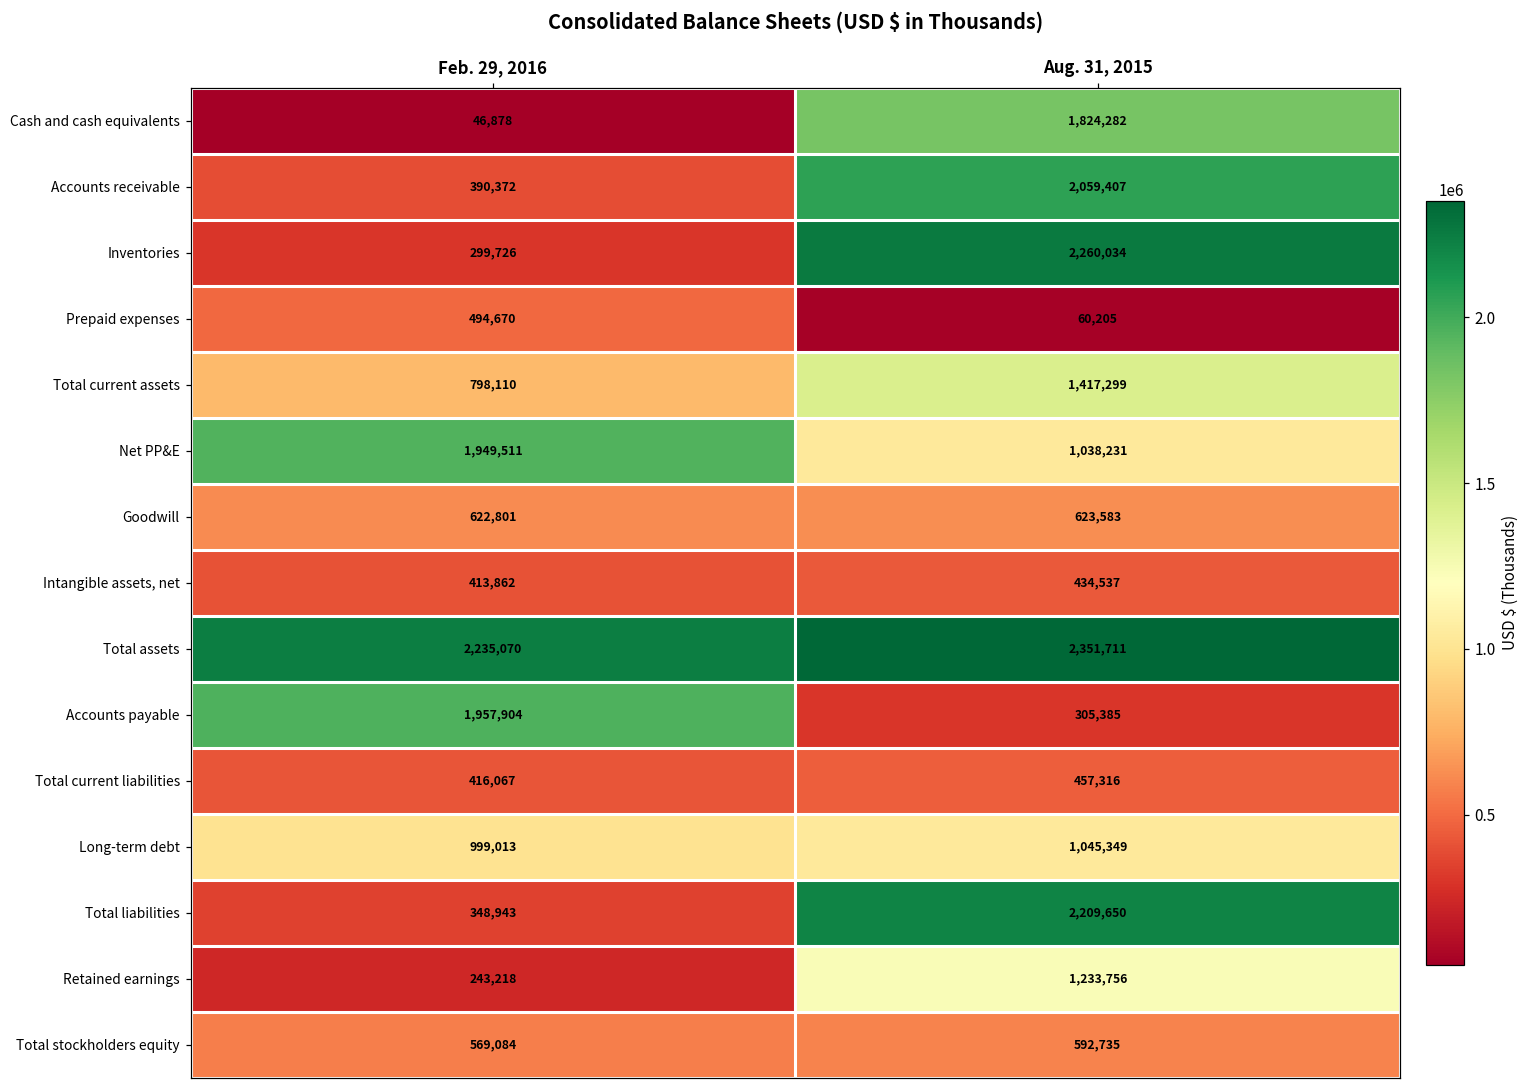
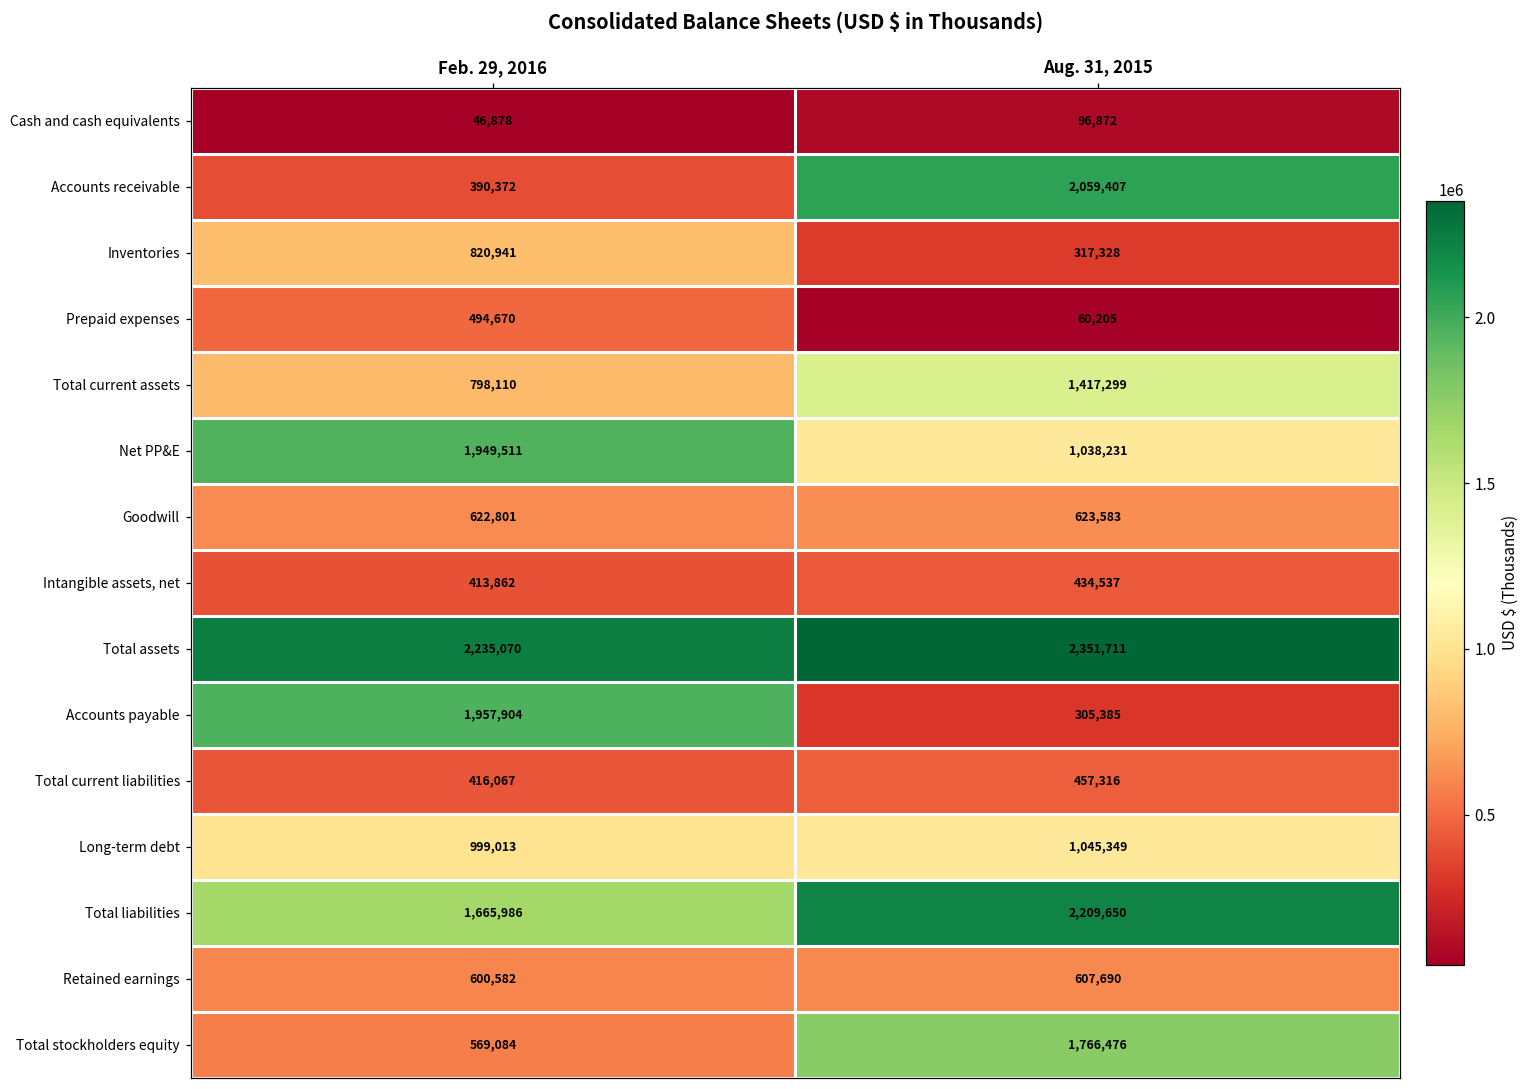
Cash and cash equivalents, Aug. 31, 2015: 1,824,282 -> 96,872
Inventories, Feb. 29, 2016: 299,726 -> 820,941
Inventories, Aug. 31, 2015: 2,260,034 -> 317,328
Total liabilities, Feb. 29, 2016: 348,943 -> 1,665,986
Retained earnings, Feb. 29, 2016: 243,218 -> 600,582
Retained earnings, Aug. 31, 2015: 1,233,756 -> 607,690
Total stockholders equity, Aug. 31, 2015: 592,735 -> 1,766,476
